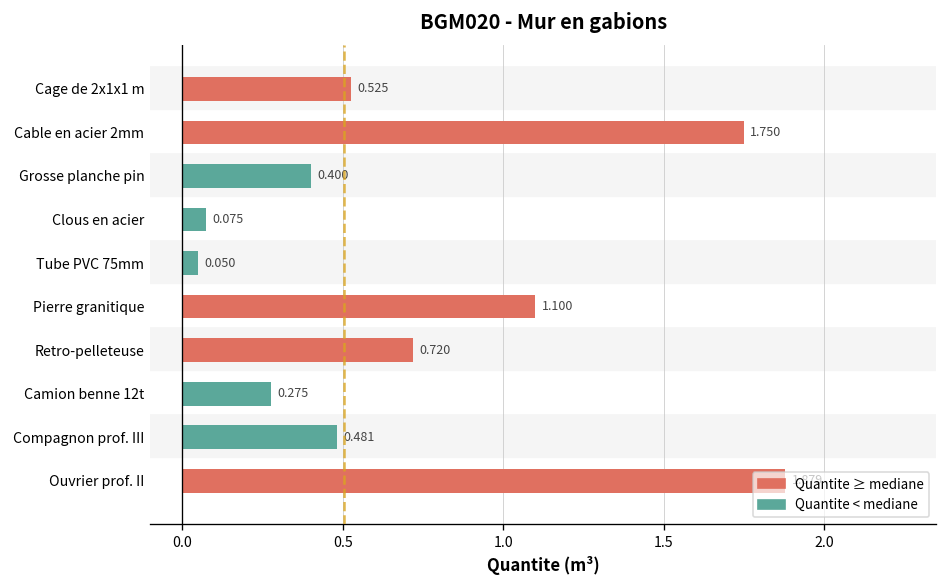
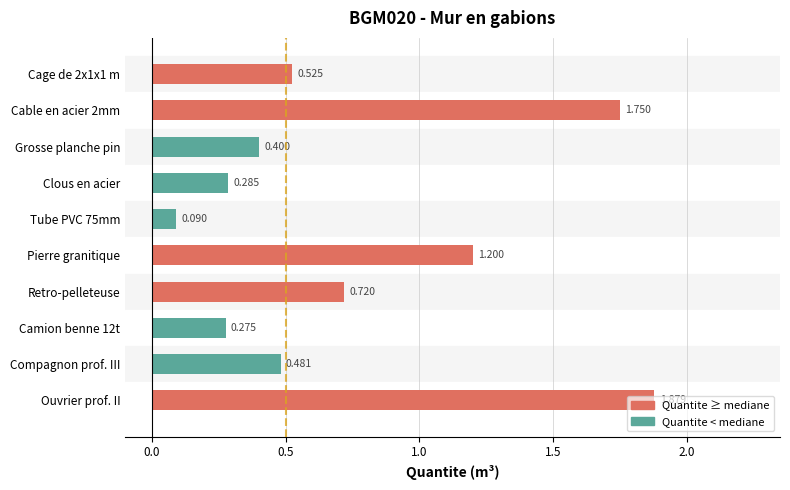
Clous en acier: 0.075 -> 0.285
Tube PVC 75mm: 0.050 -> 0.090
Pierre granitique: 1.100 -> 1.200
